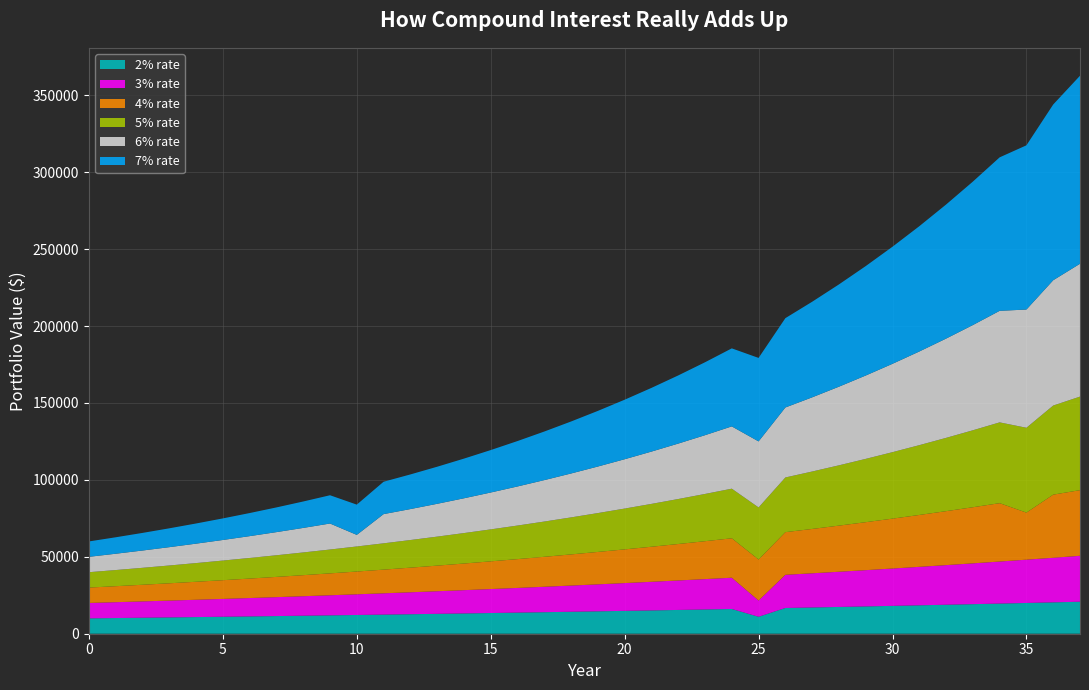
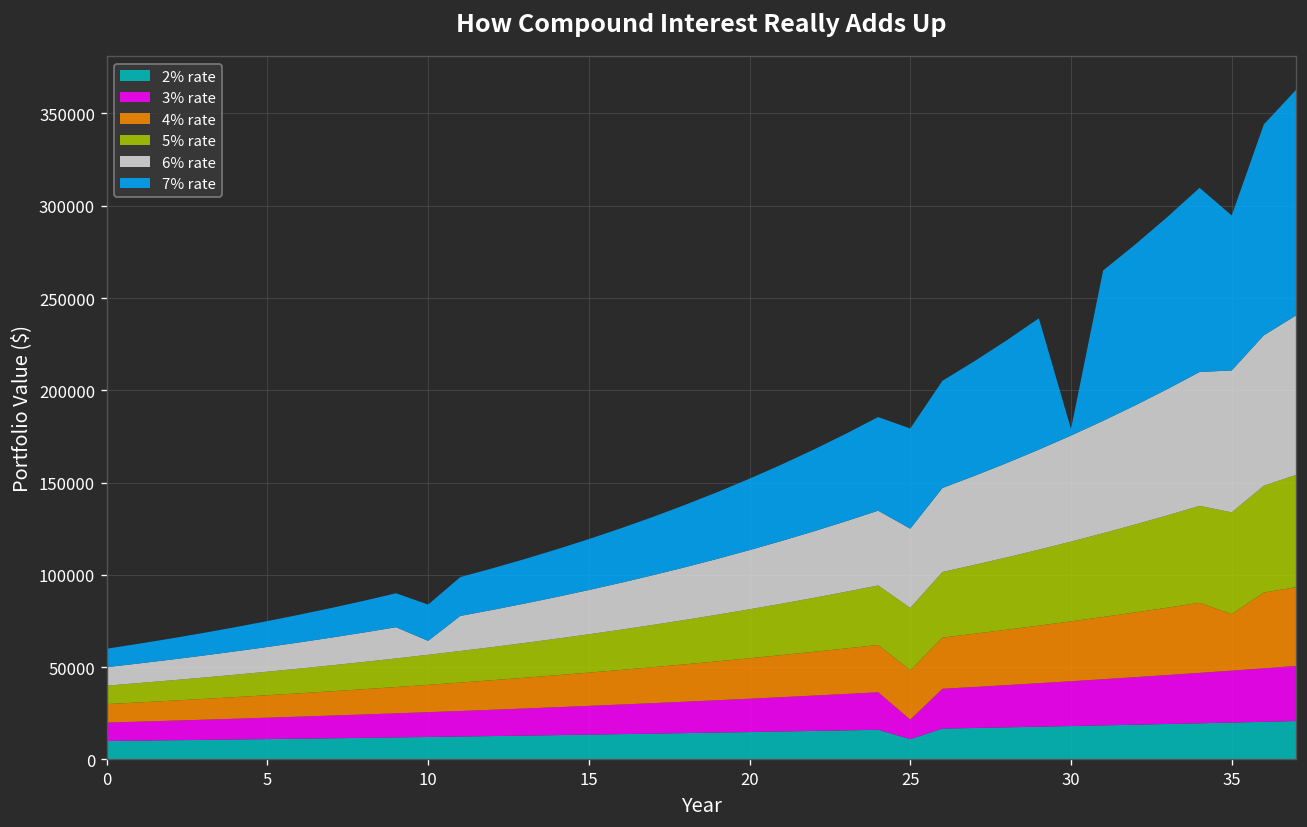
7% rate, 30: 76000 -> 4000
7% rate, 35: 107000 -> 84000
